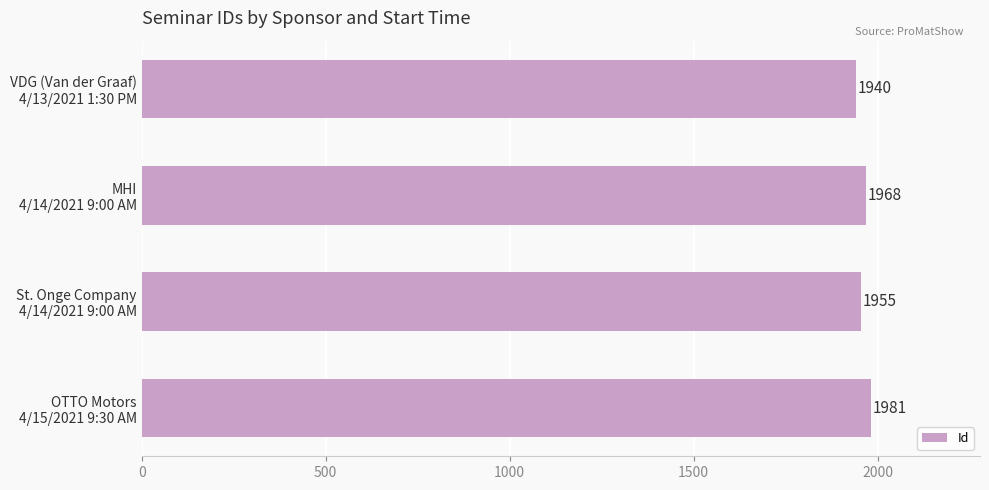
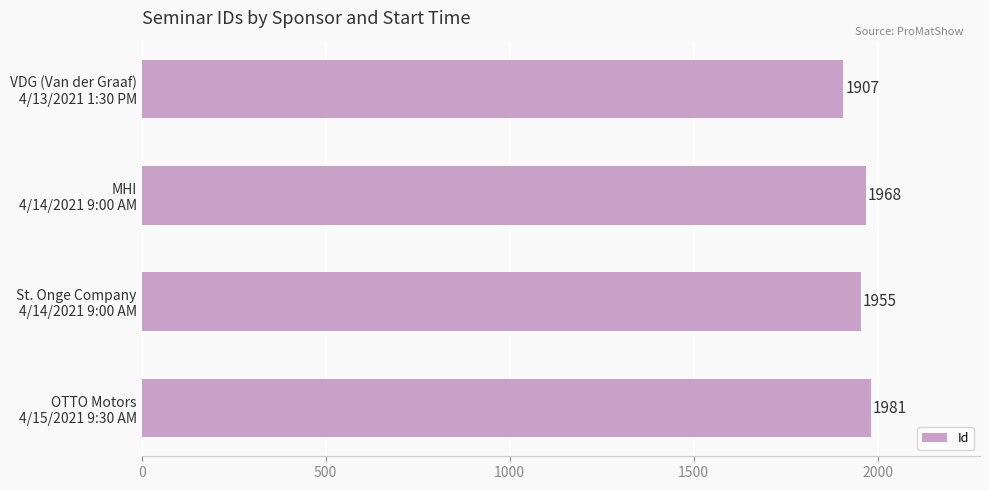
VDG (Van der Graaf) 4/13/2021 1:30 PM: 1940 -> 1907
